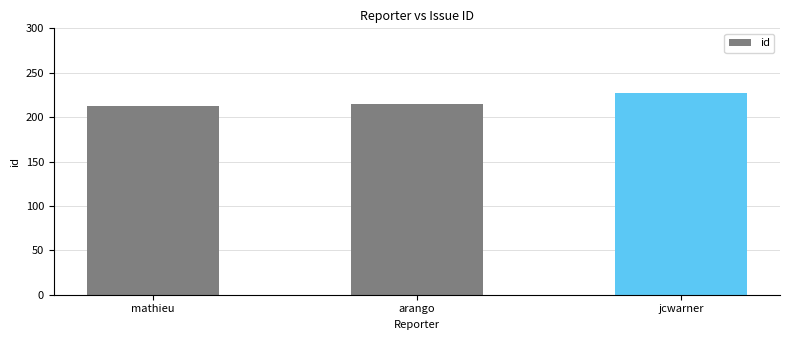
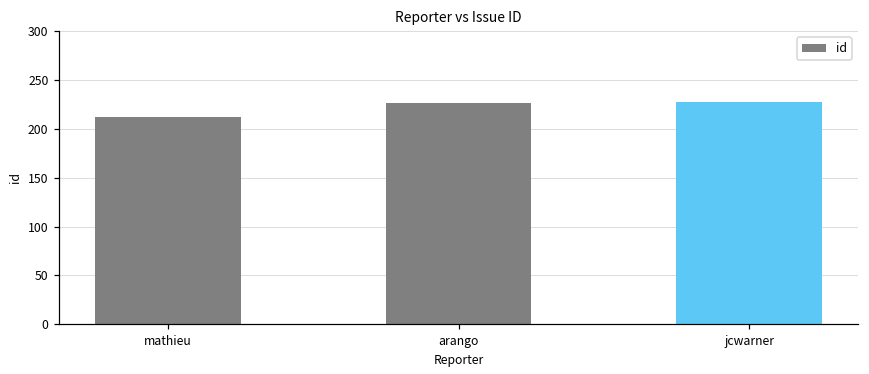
arango: 220 -> 230
